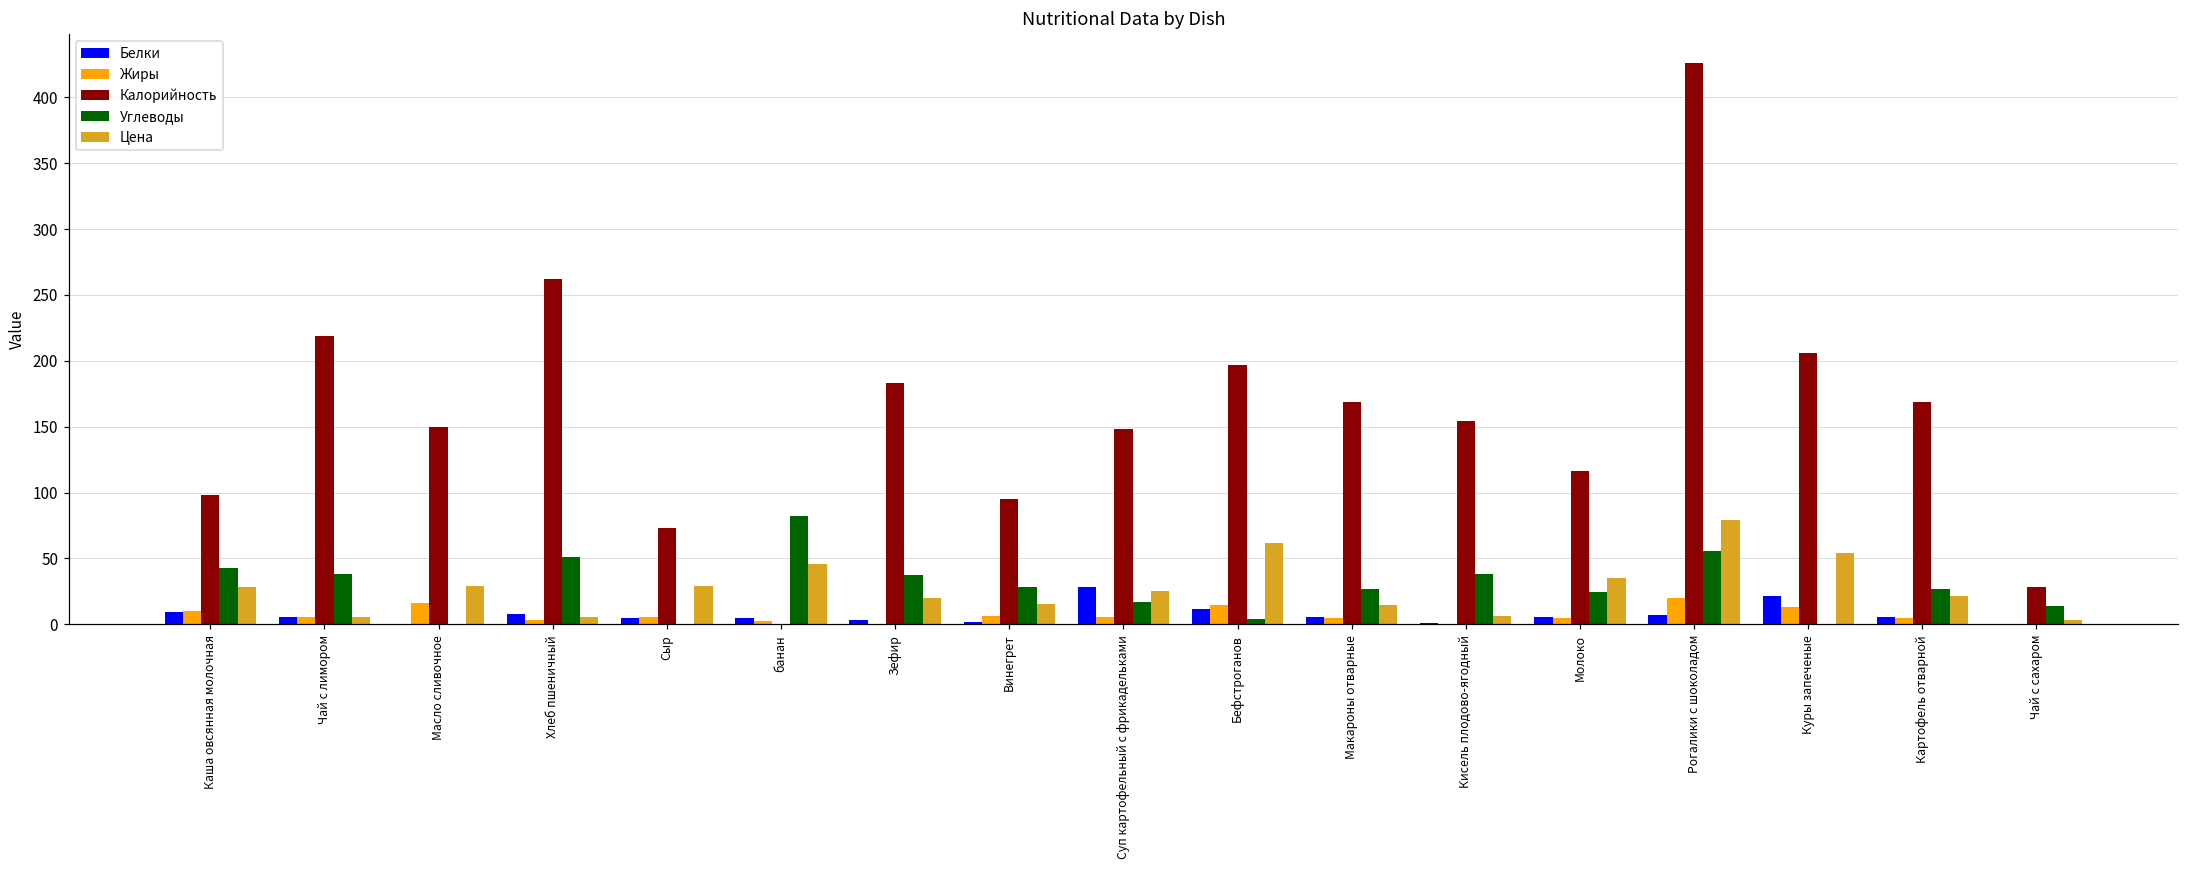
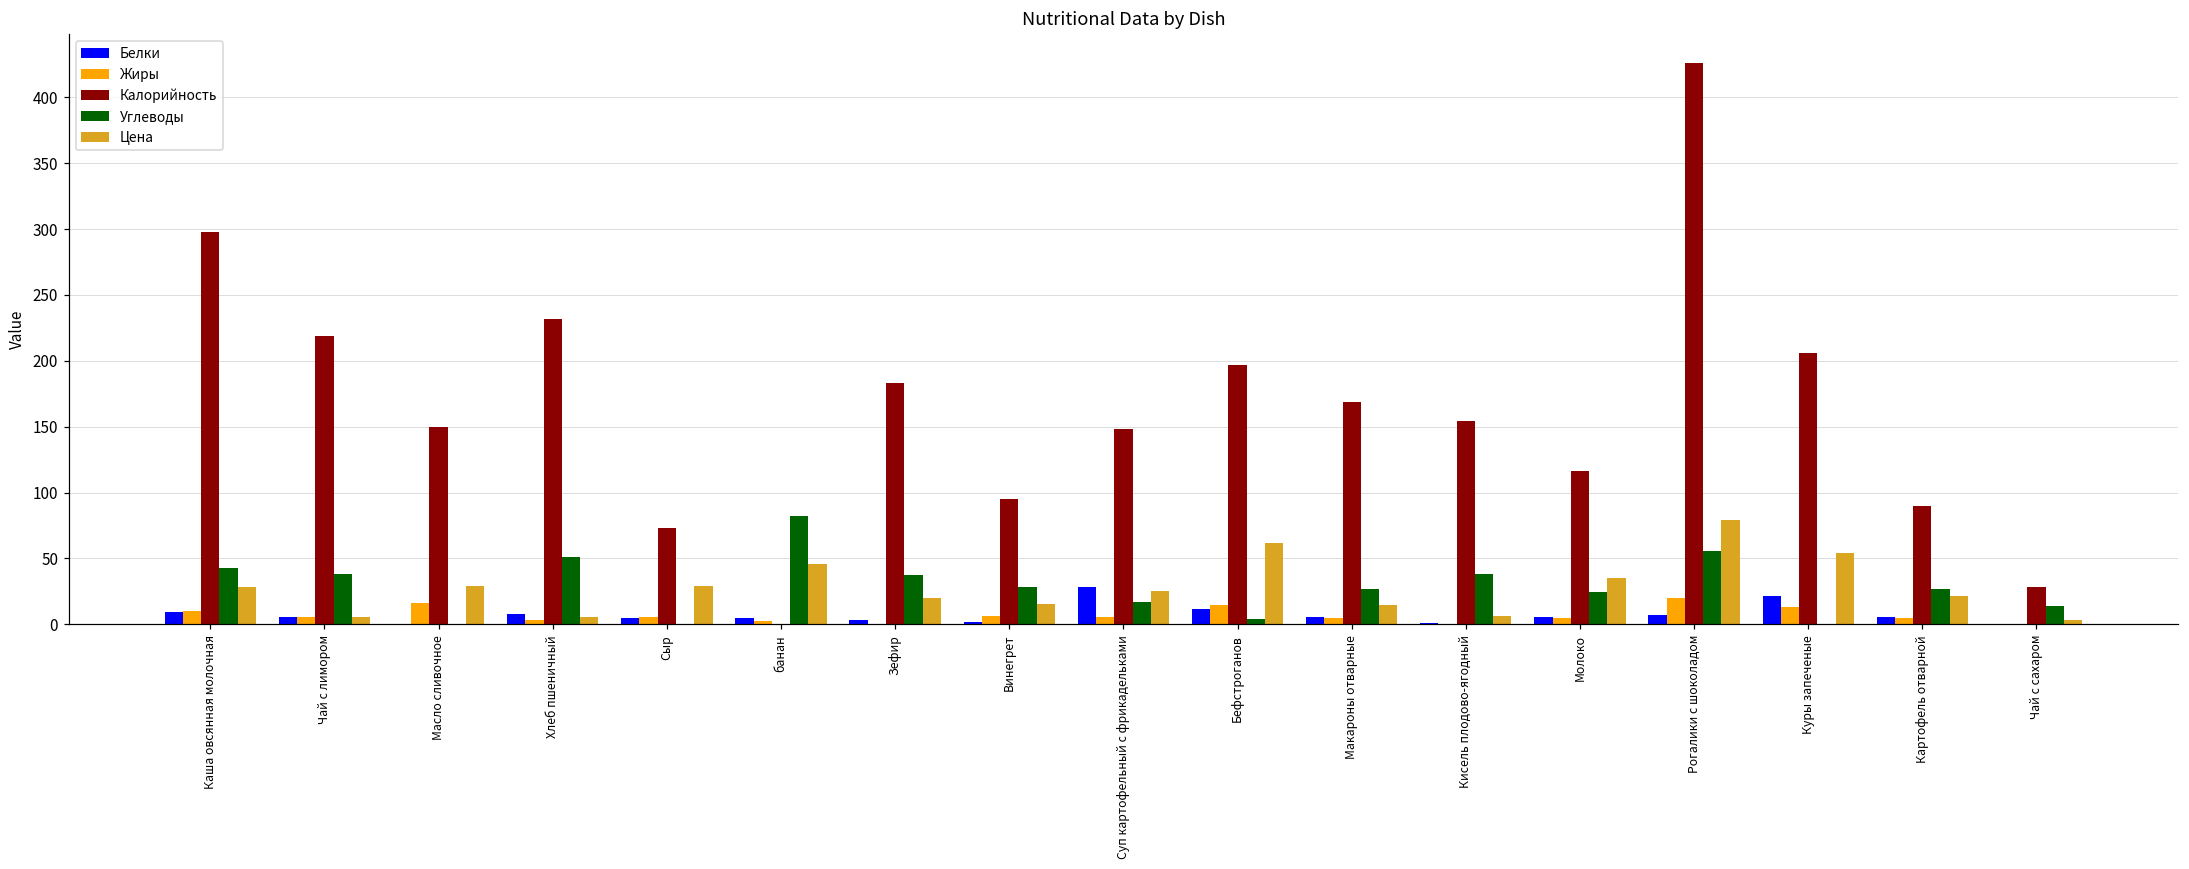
Калорийность, Каша овсянная молочная: 98 -> 298
Калорийность, Хлеб пшеничный: 262 -> 232
Калорийность, Картофель отварной: 168 -> 90
